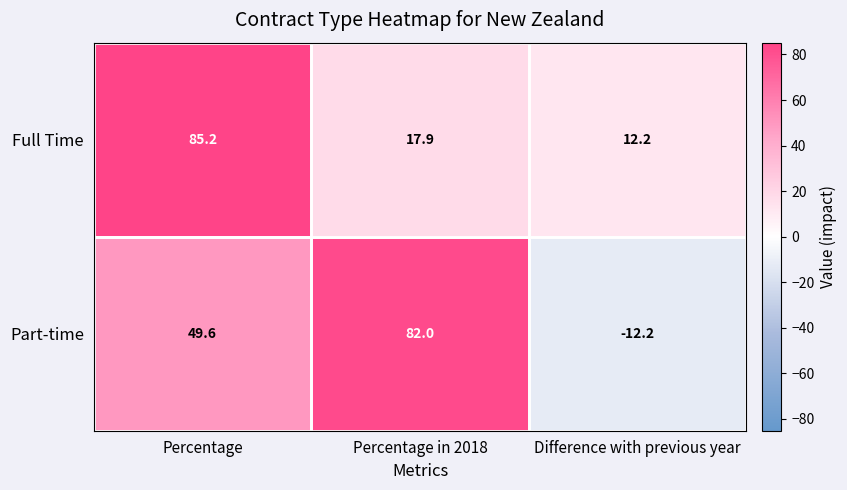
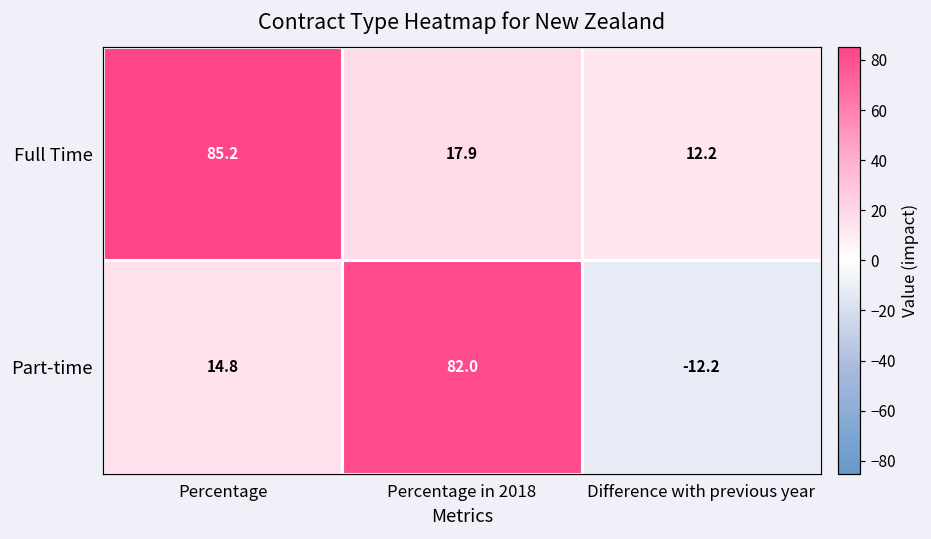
Part-time, Percentage: 49.6 -> 14.8
